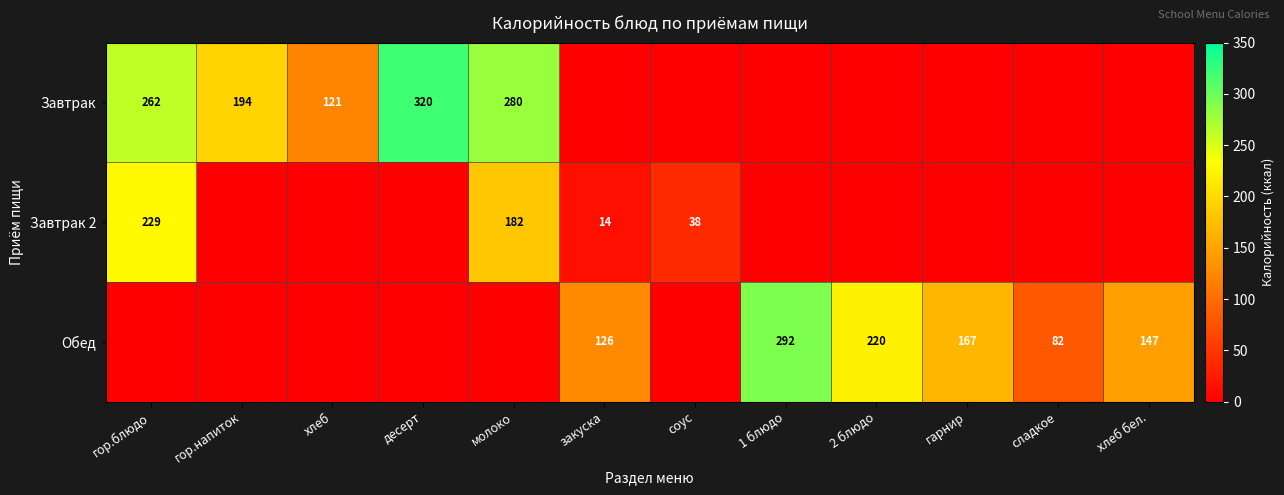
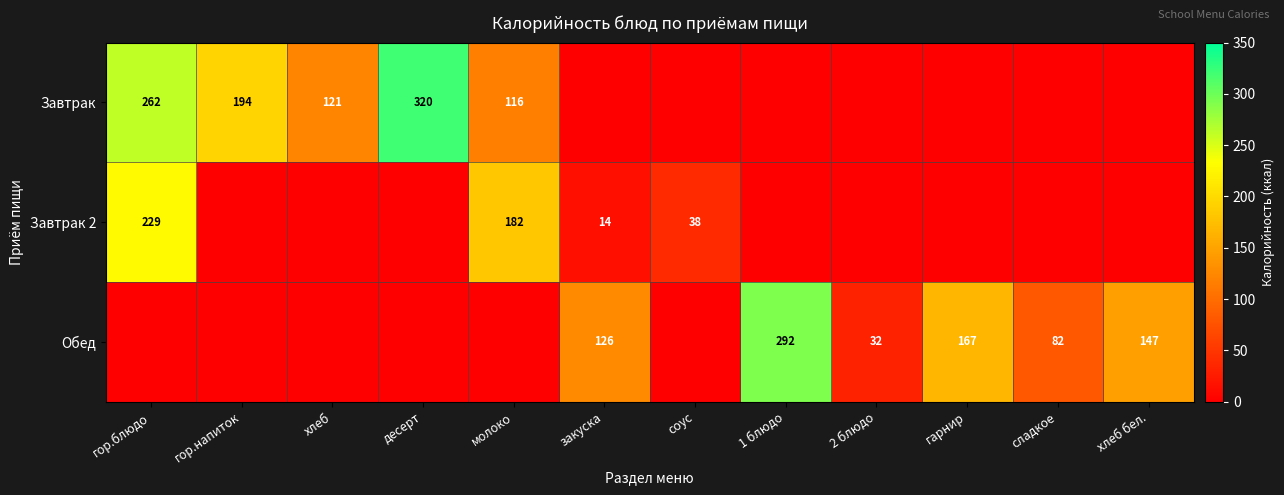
Завтрак, молоко: 280 -> 116
Обед, 2 блюдо: 220 -> 32
